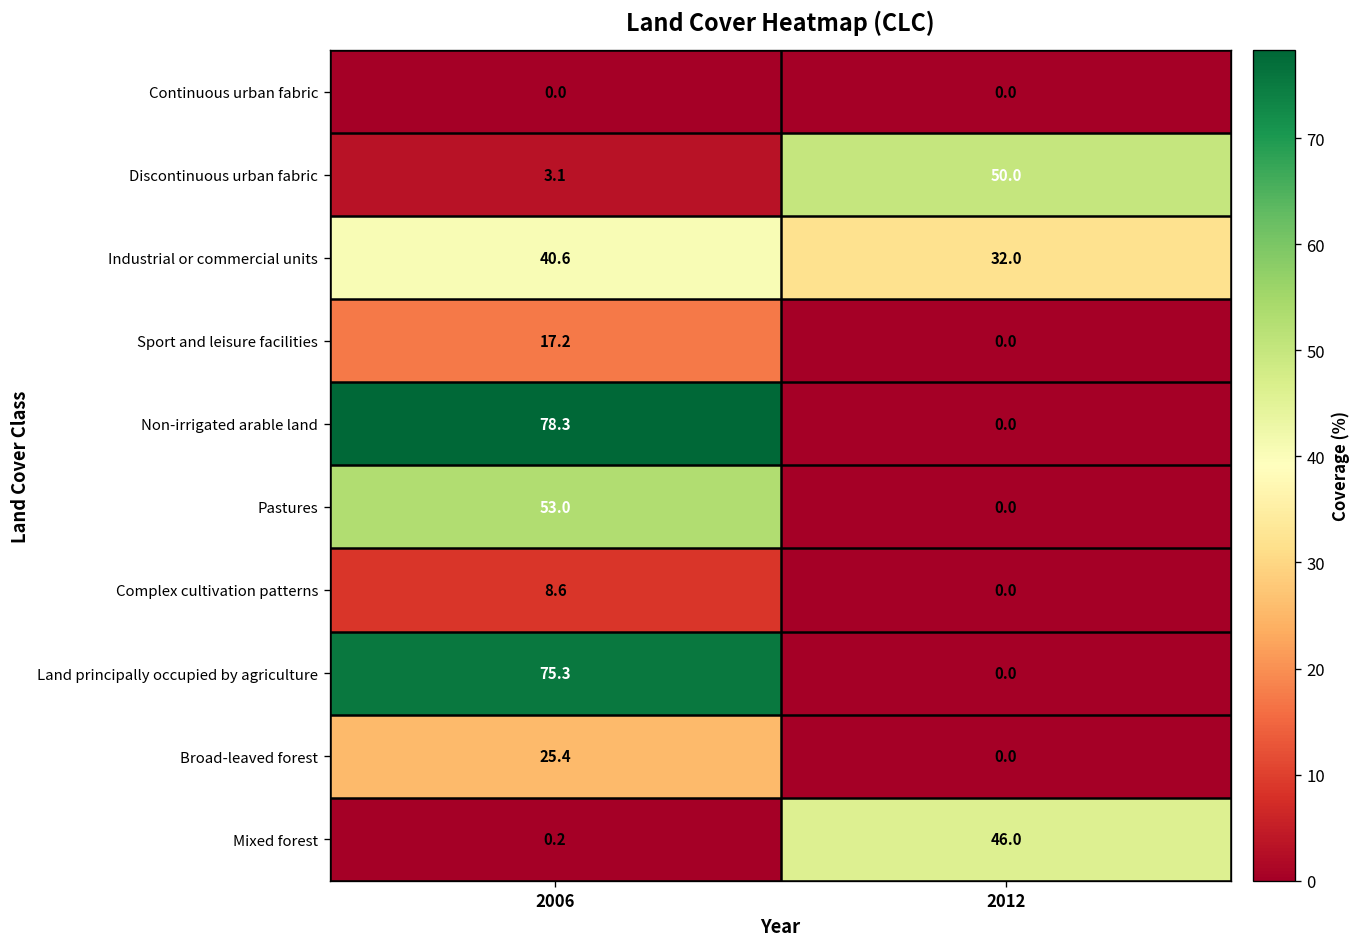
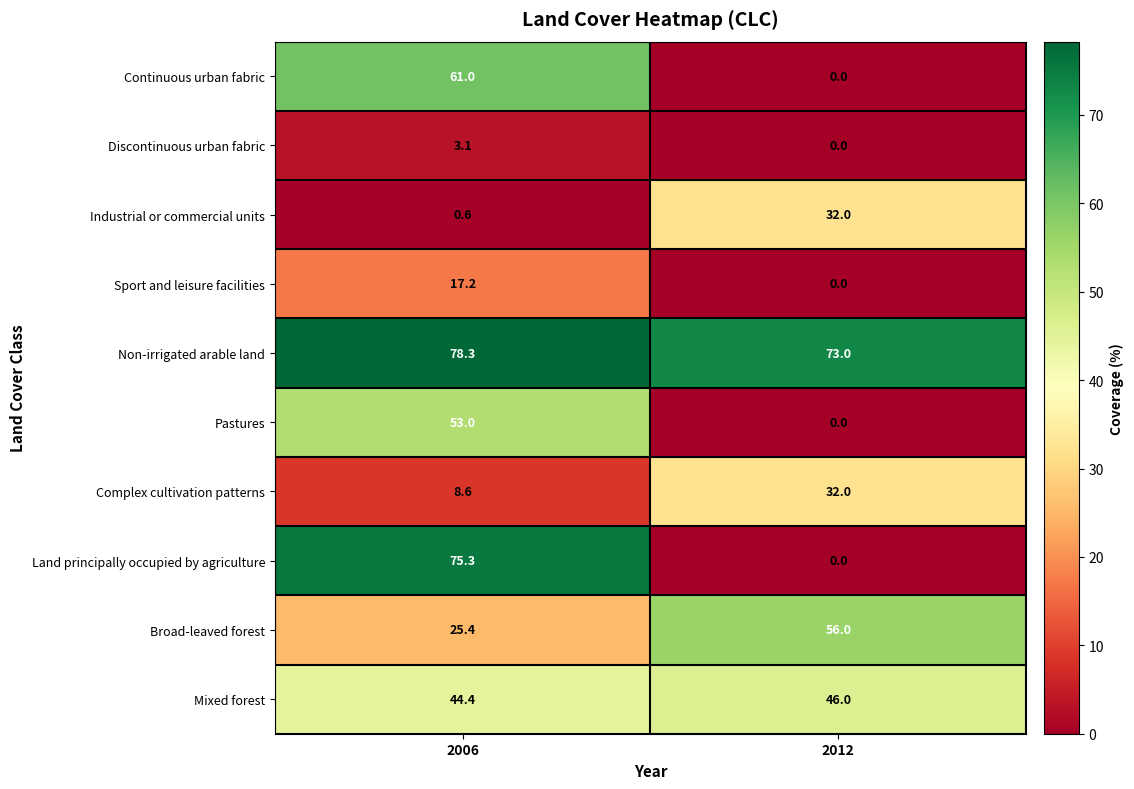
Continuous urban fabric, 2006: 0.0 -> 61.0
Discontinuous urban fabric, 2012: 50.0 -> 0.0
Industrial or commercial units, 2006: 40.6 -> 0.6
Non-irrigated arable land, 2012: 0.0 -> 73.0
Complex cultivation patterns, 2012: 0.0 -> 32.0
Broad-leaved forest, 2012: 0.0 -> 56.0
Mixed forest, 2006: 0.2 -> 44.4
